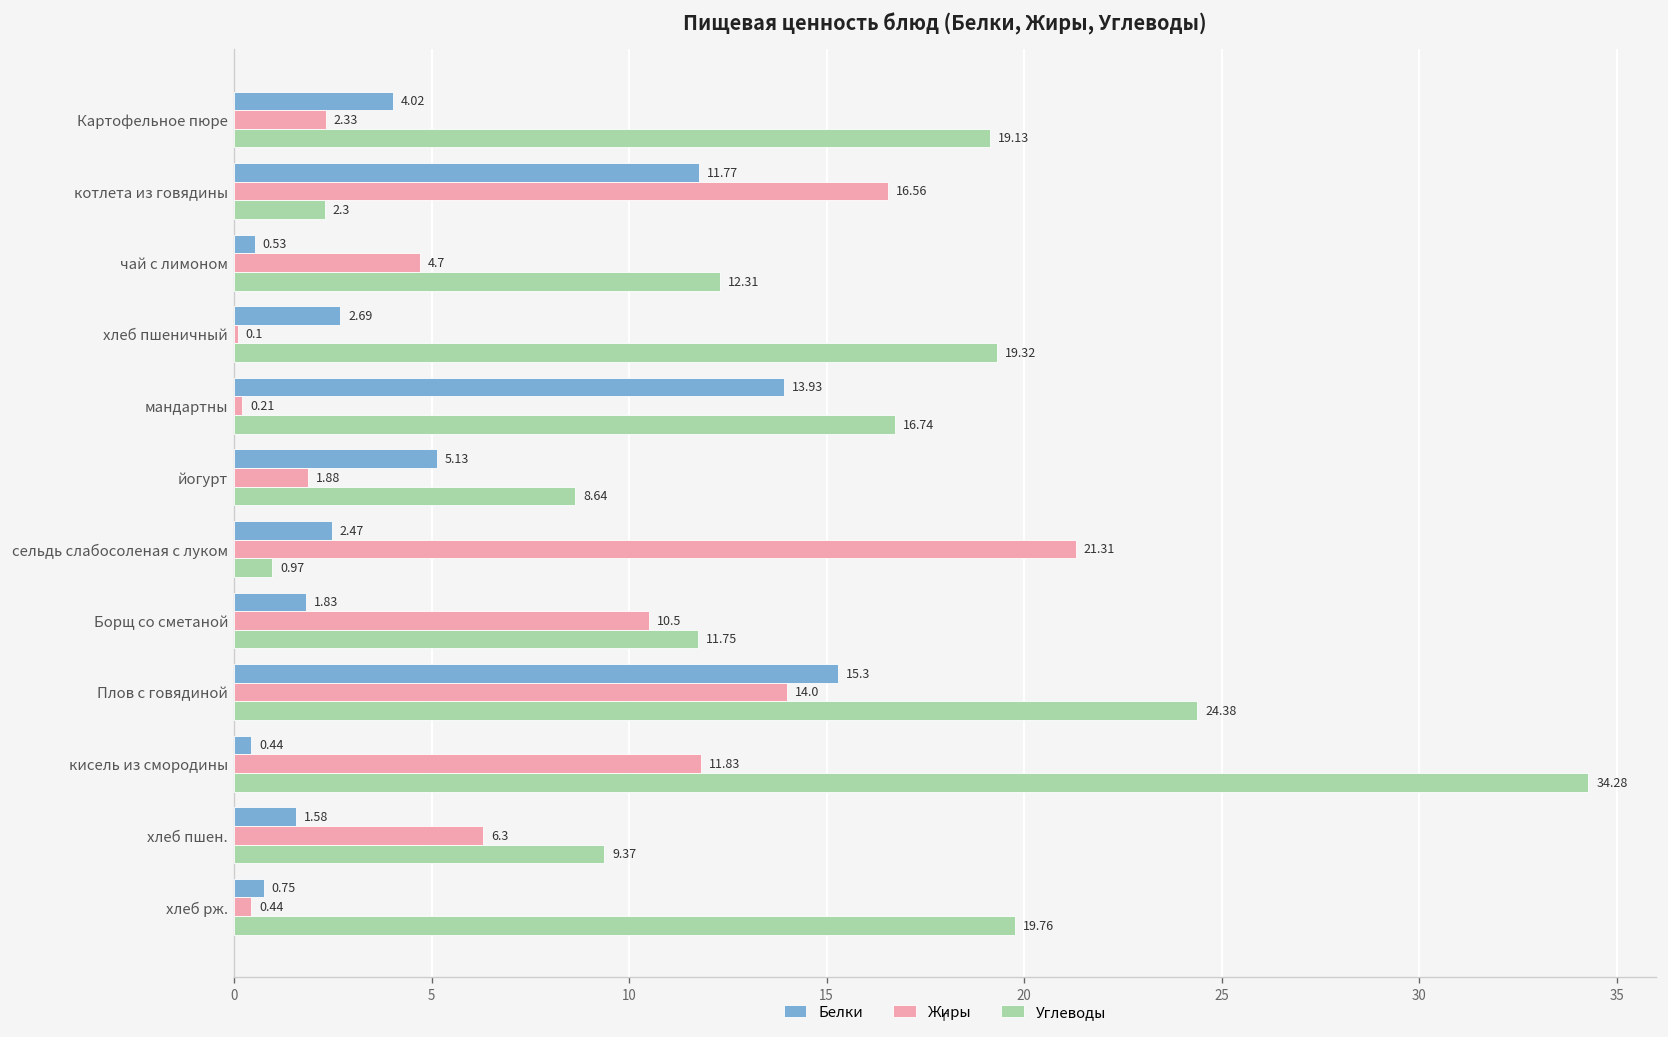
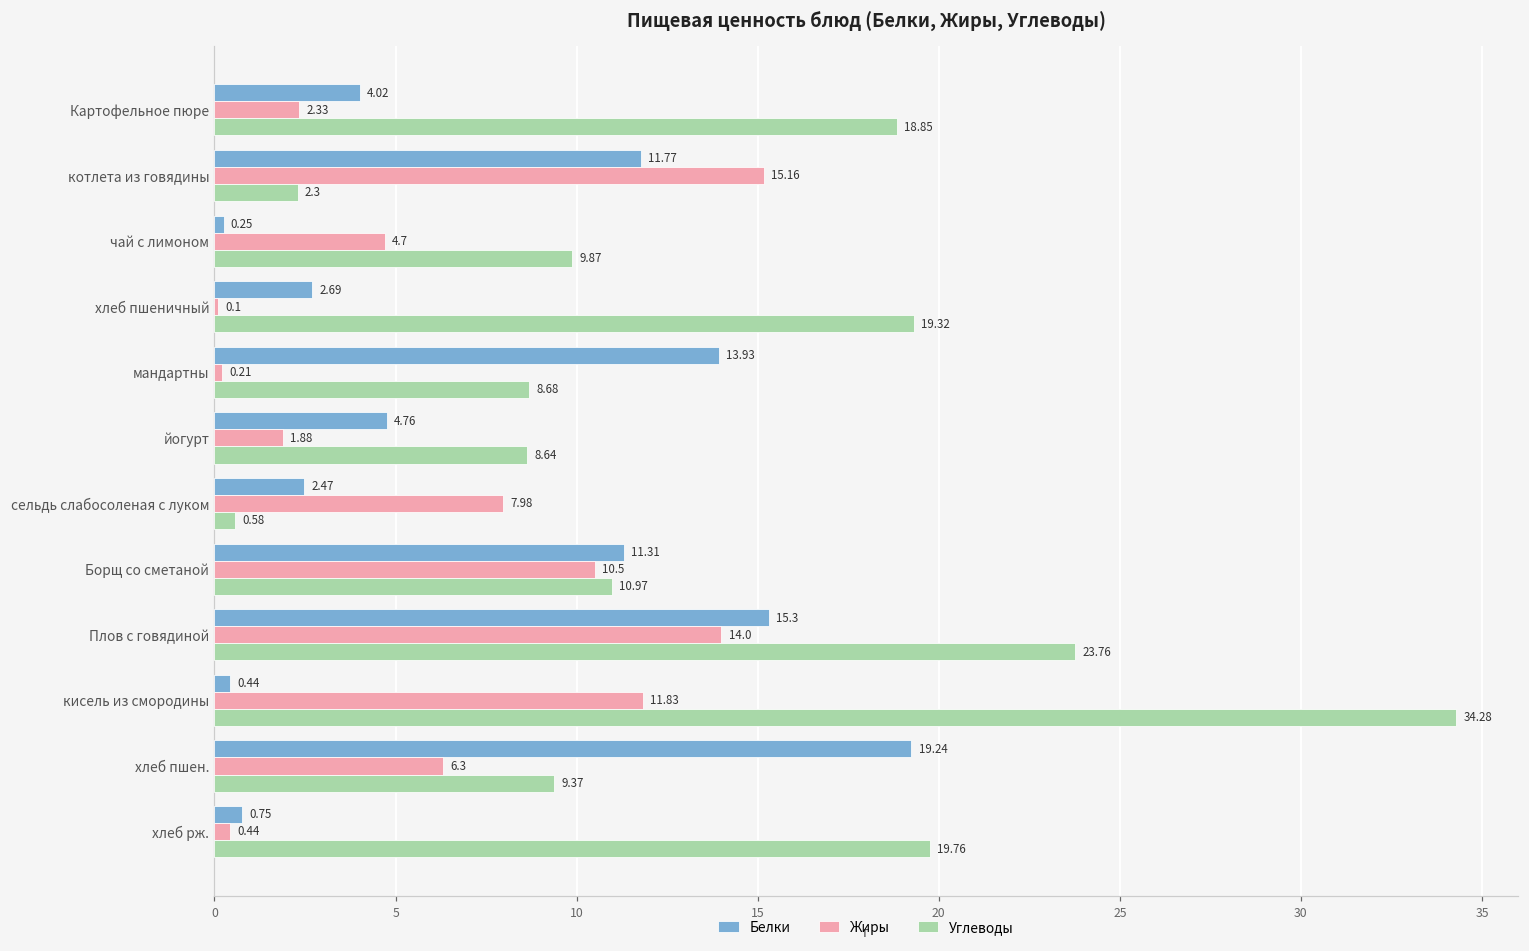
Углеводы, Картофельное пюре: 19.13 -> 18.85
Жиры, котлета из говядины: 16.56 -> 15.16
Белки, чай с лимоном: 0.53 -> 0.25
Углеводы, чай с лимоном: 12.31 -> 9.87
Углеводы, мандартны: 16.74 -> 8.68
Белки, йогурт: 5.13 -> 4.76
Жиры, сельдь слабосоленая с луком: 21.31 -> 7.98
Углеводы, сельдь слабосоленая с луком: 0.97 -> 0.58
Белки, Борщ со сметаной: 1.83 -> 11.31
Углеводы, Борщ со сметаной: 11.75 -> 10.97
Углеводы, Плов с говядиной: 24.38 -> 23.76
Белки, хлеб пшен.: 1.58 -> 19.24
